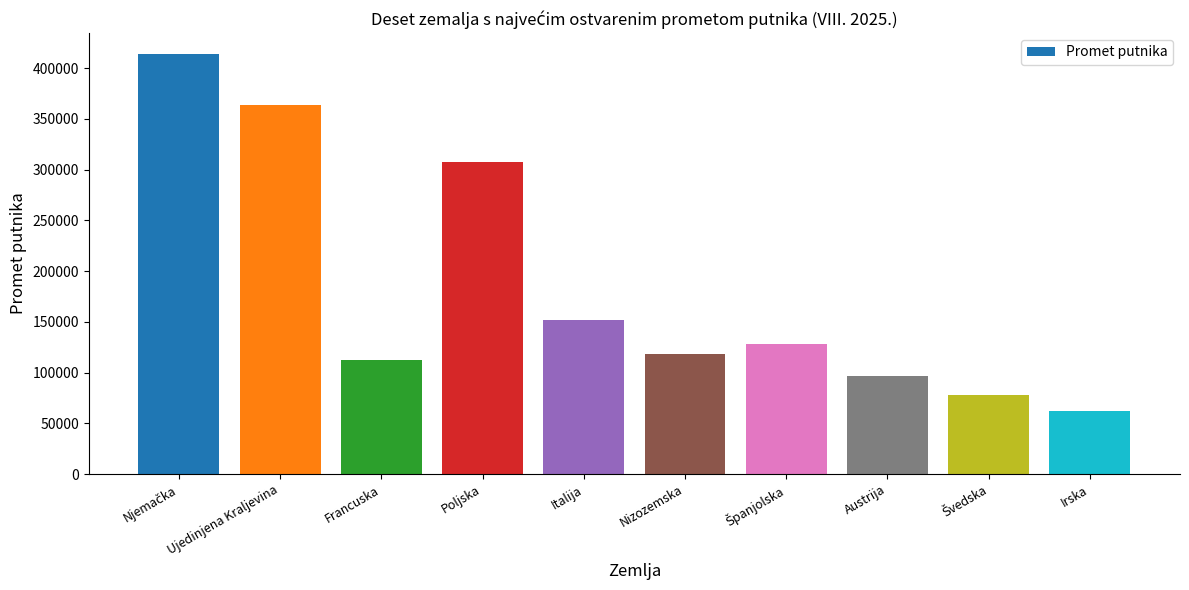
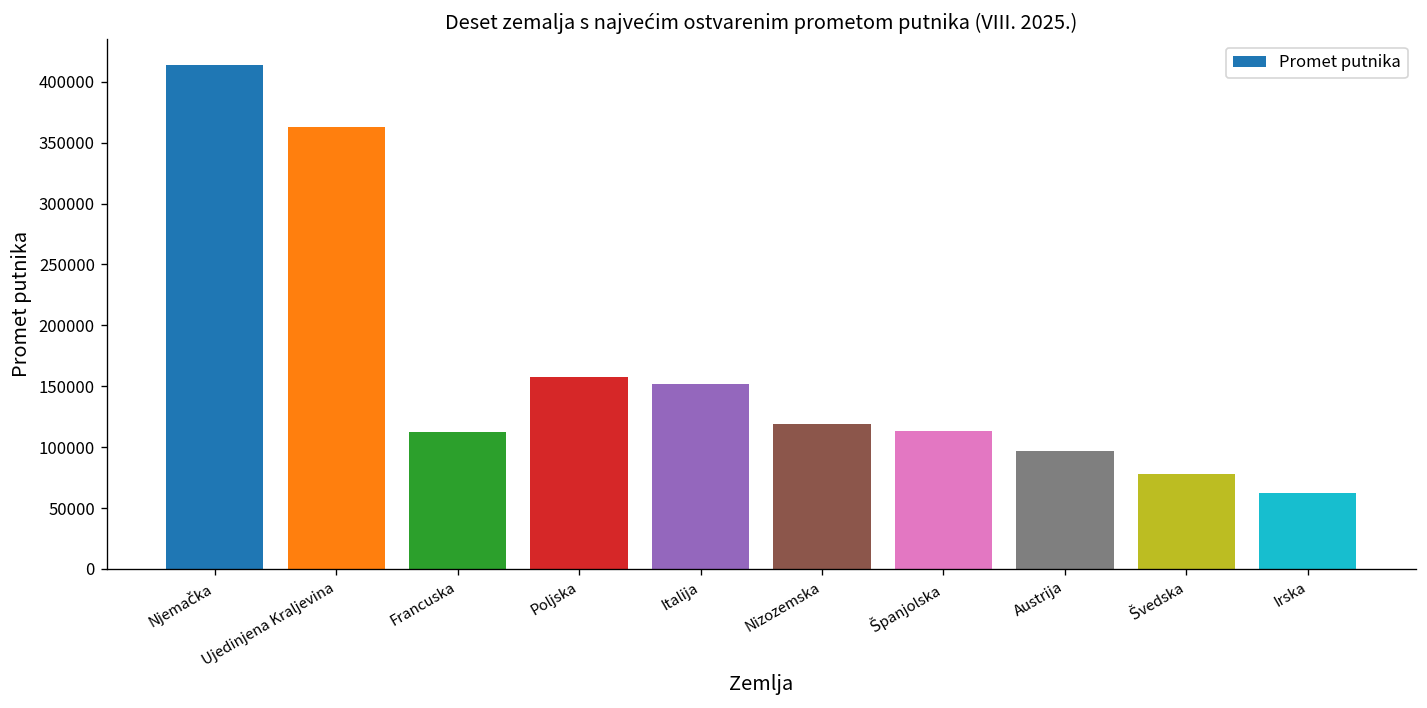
Poljska: 308000 -> 158000
Španjolska: 128000 -> 113000
